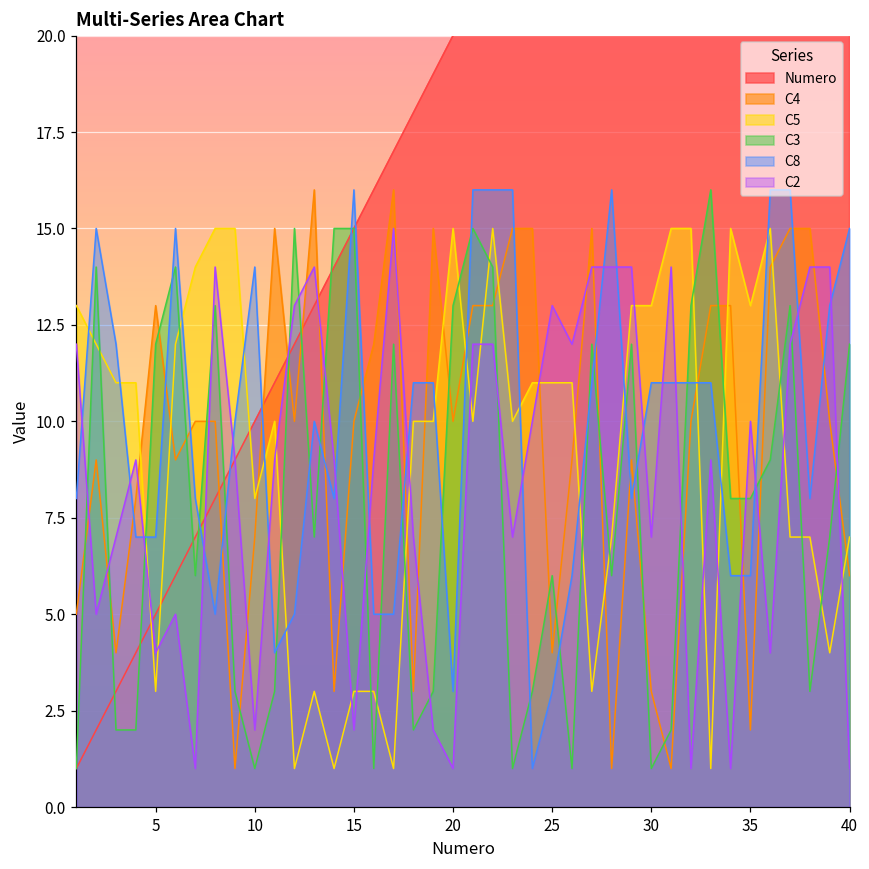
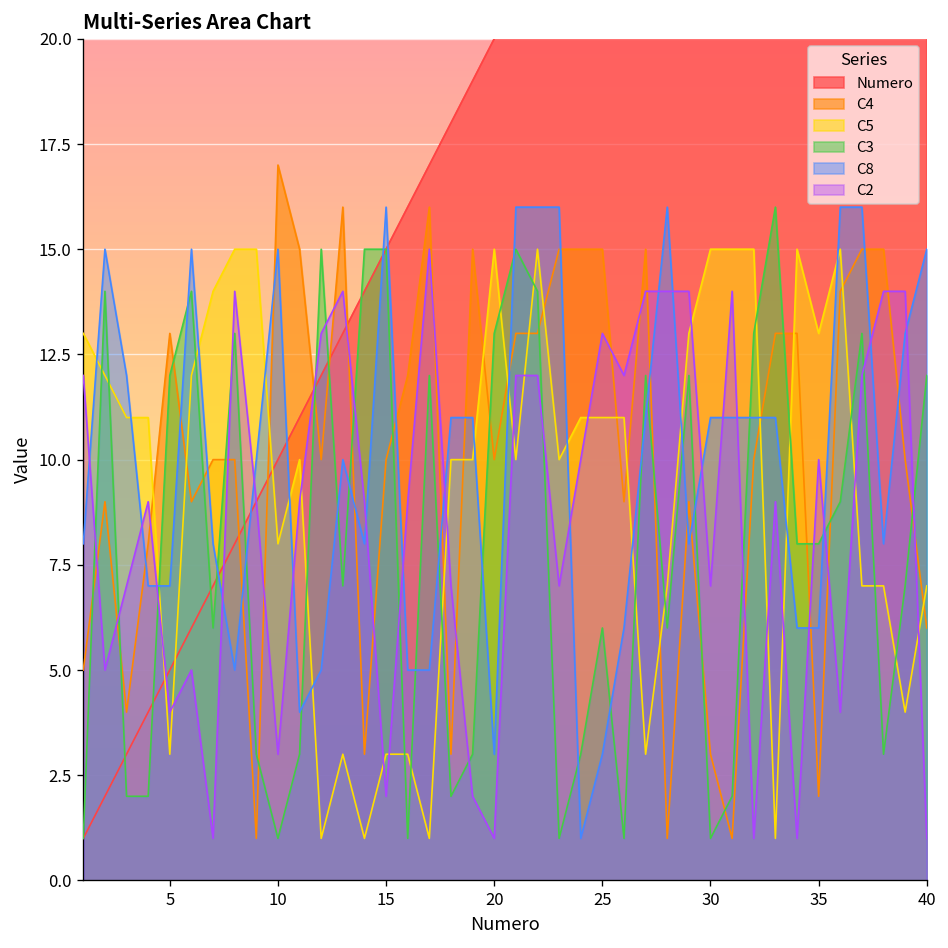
C4, 10: 7 -> 17
C8, 10: 14 -> 15
C2, 10: 2 -> 3
C4, 25: 4 -> 15
C5, 30: 13 -> 15
